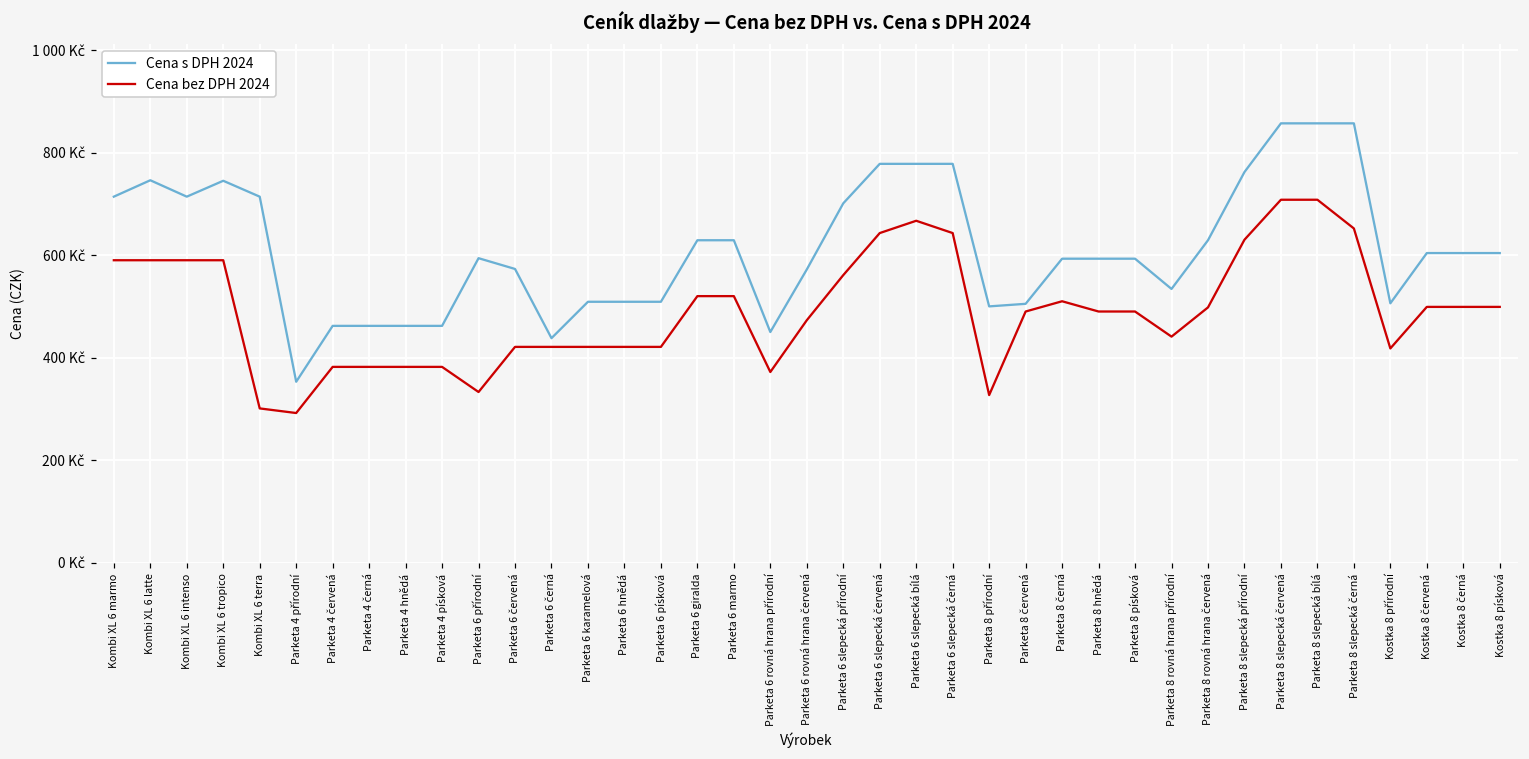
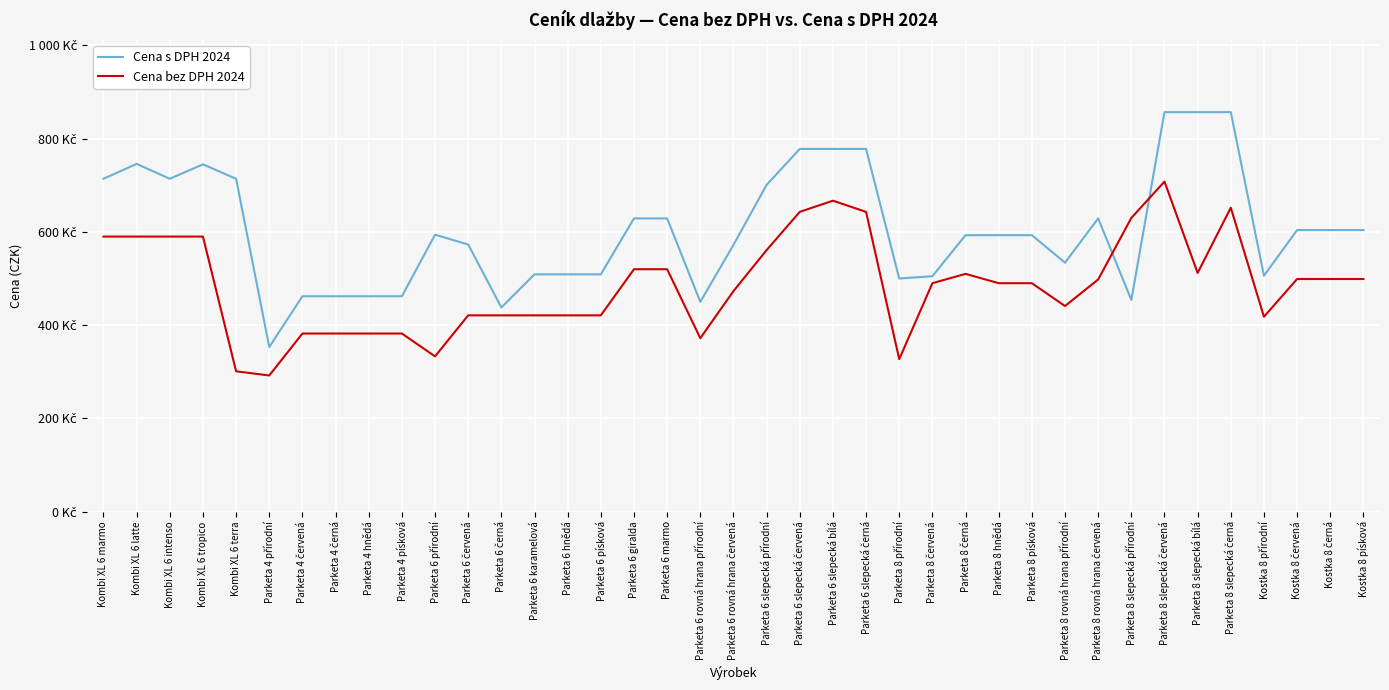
Cena s DPH 2024, Parketa 8 slepecká přírodní: 760 Kč -> 450 Kč
Cena bez DPH 2024, Parketa 8 slepecká bílá: 710 Kč -> 510 Kč
